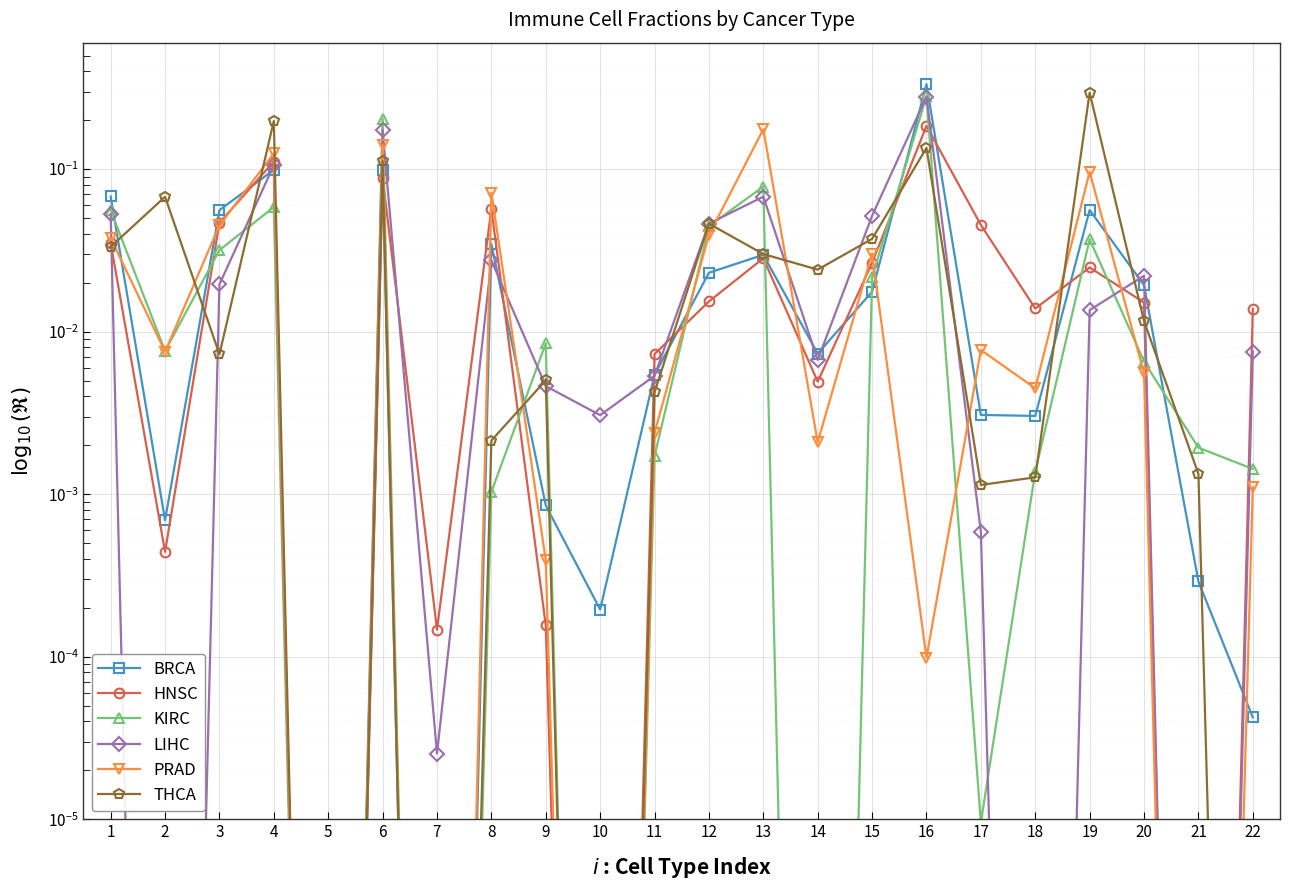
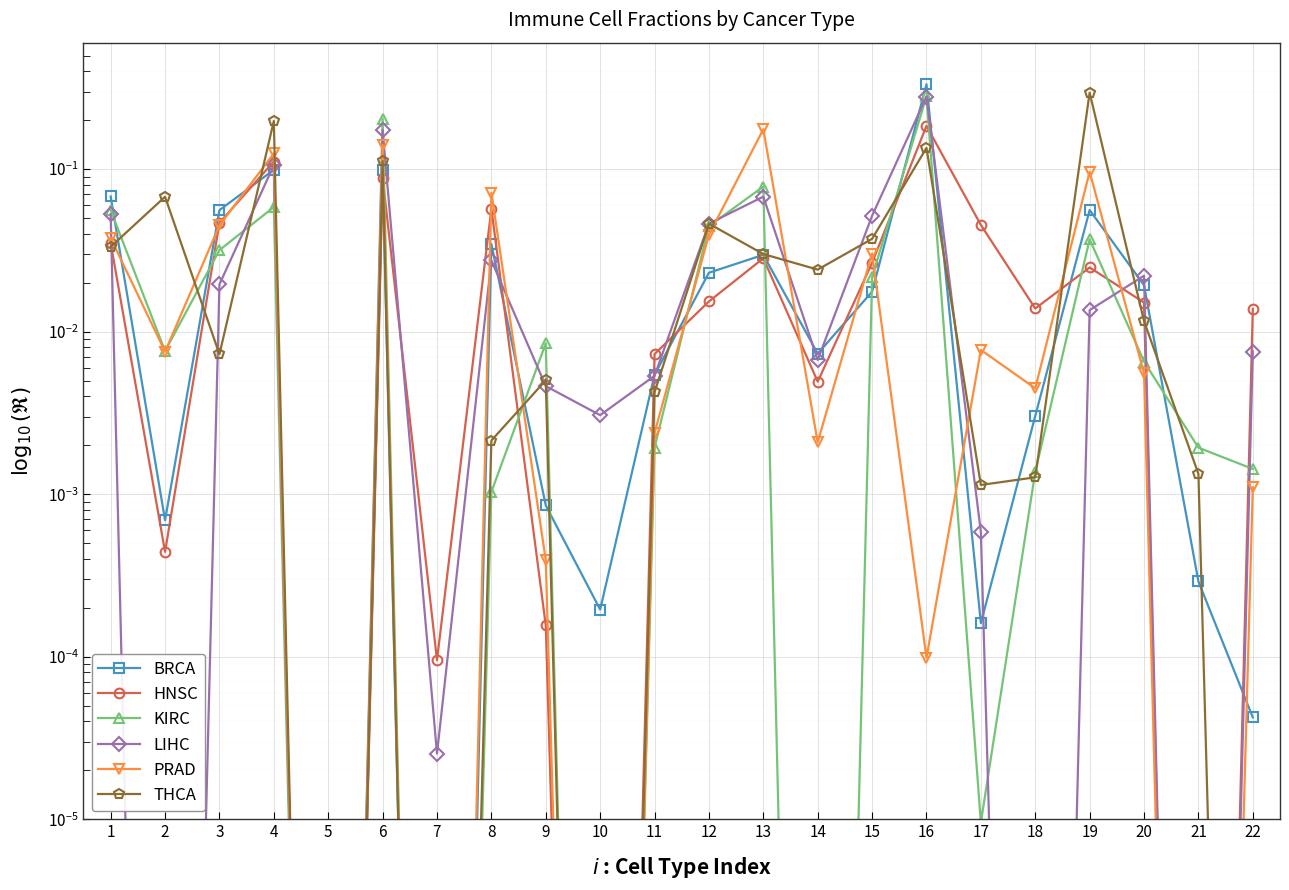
HNSC, 7: 0.00015 -> 0.00010
KIRC, 11: 0.0017 -> 0.0019
BRCA, 17: 0.0031 -> 0.00016
